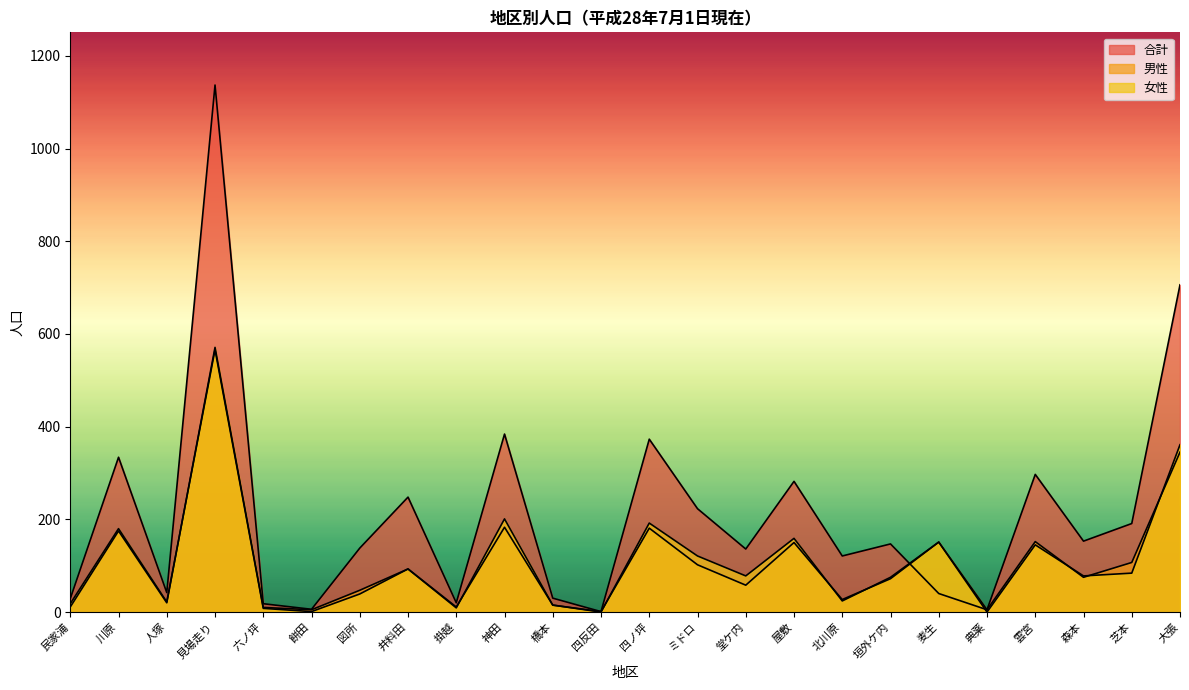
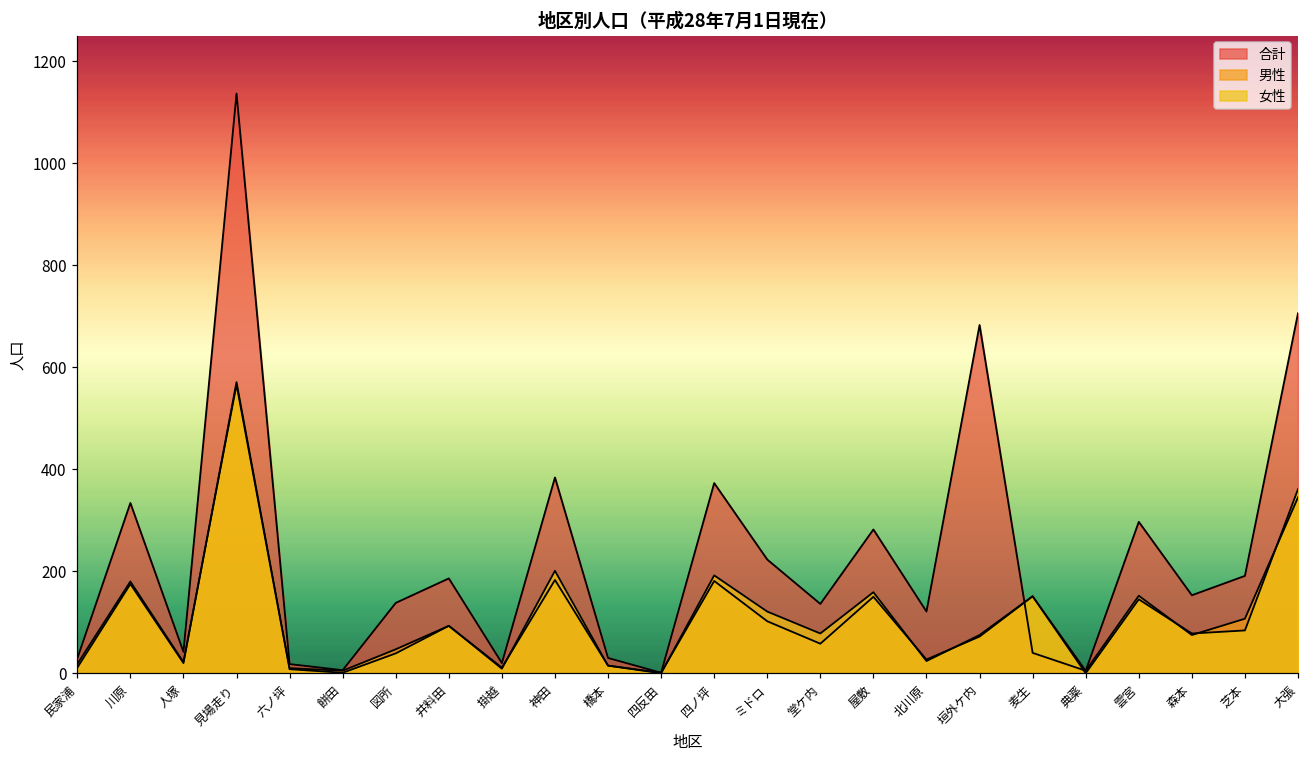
合計, 井料田: 250 -> 190
合計, 垣外ケ内: 150 -> 680
